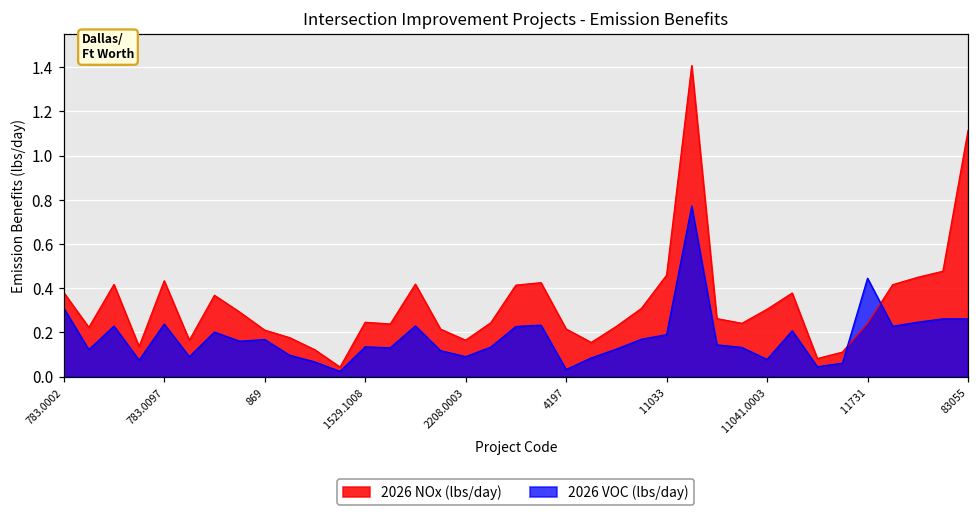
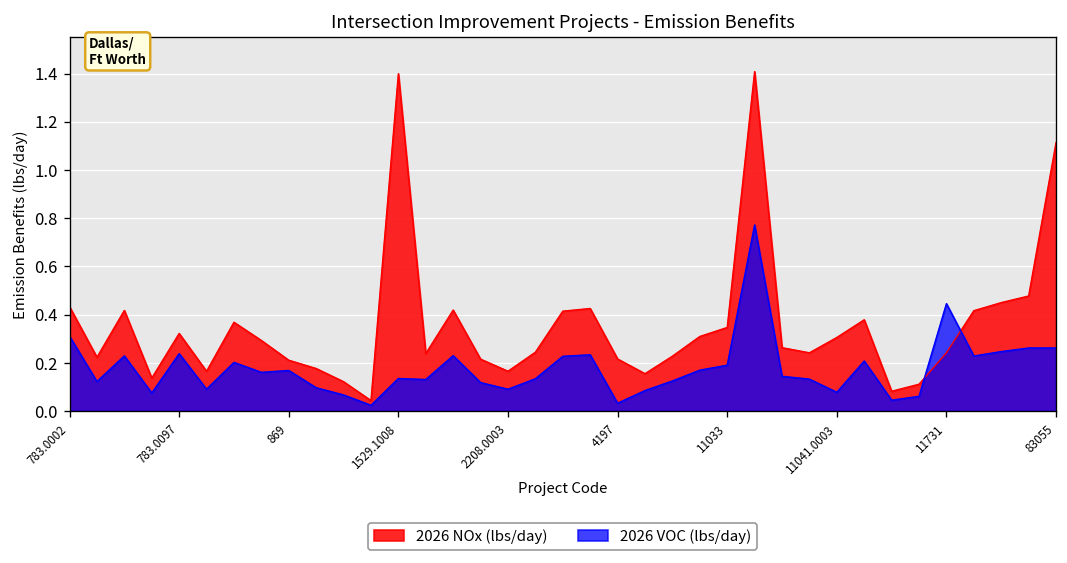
2026 NOx (lbs/day), 783.0002: 0.38 -> 0.43
2026 NOx (lbs/day), 783.0097: 0.43 -> 0.32
2026 NOx (lbs/day), 1529.1008: 0.25 -> 1.40
2026 NOx (lbs/day), 11033: 0.46 -> 0.35
